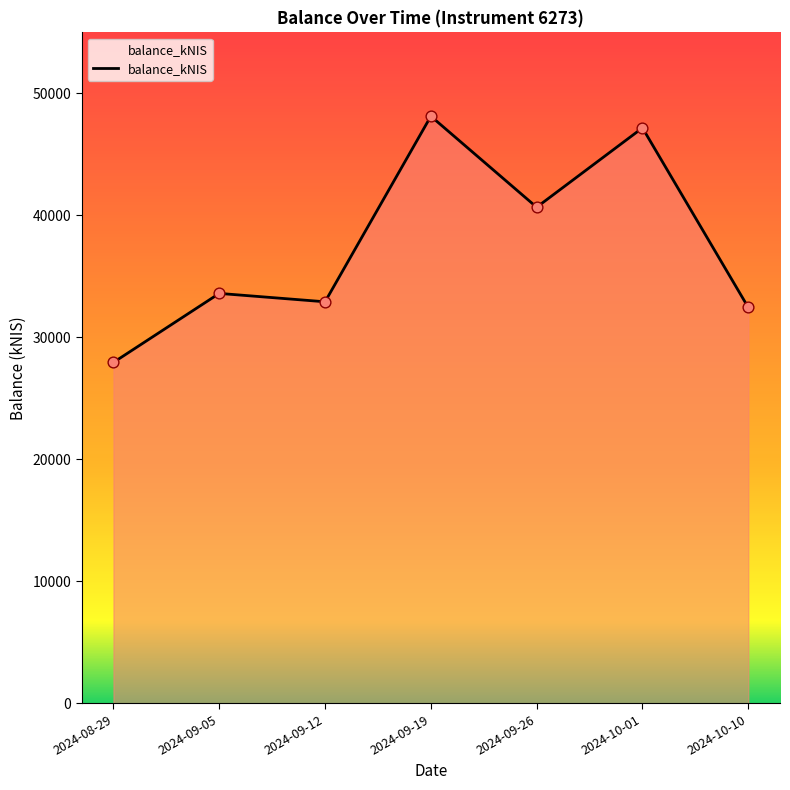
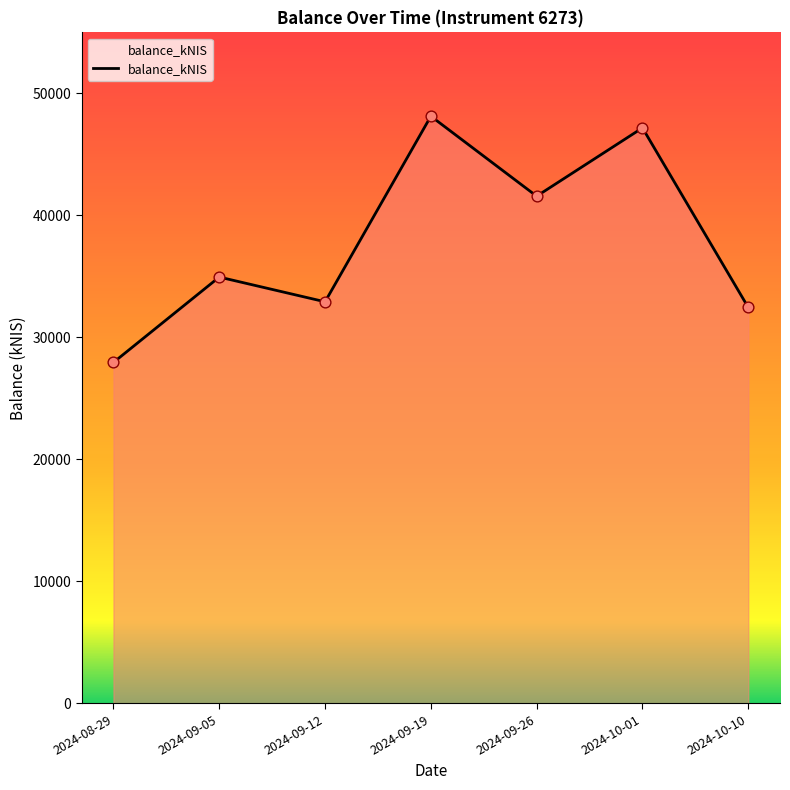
2024-09-05: 33600 -> 34900
2024-09-26: 40700 -> 41600
